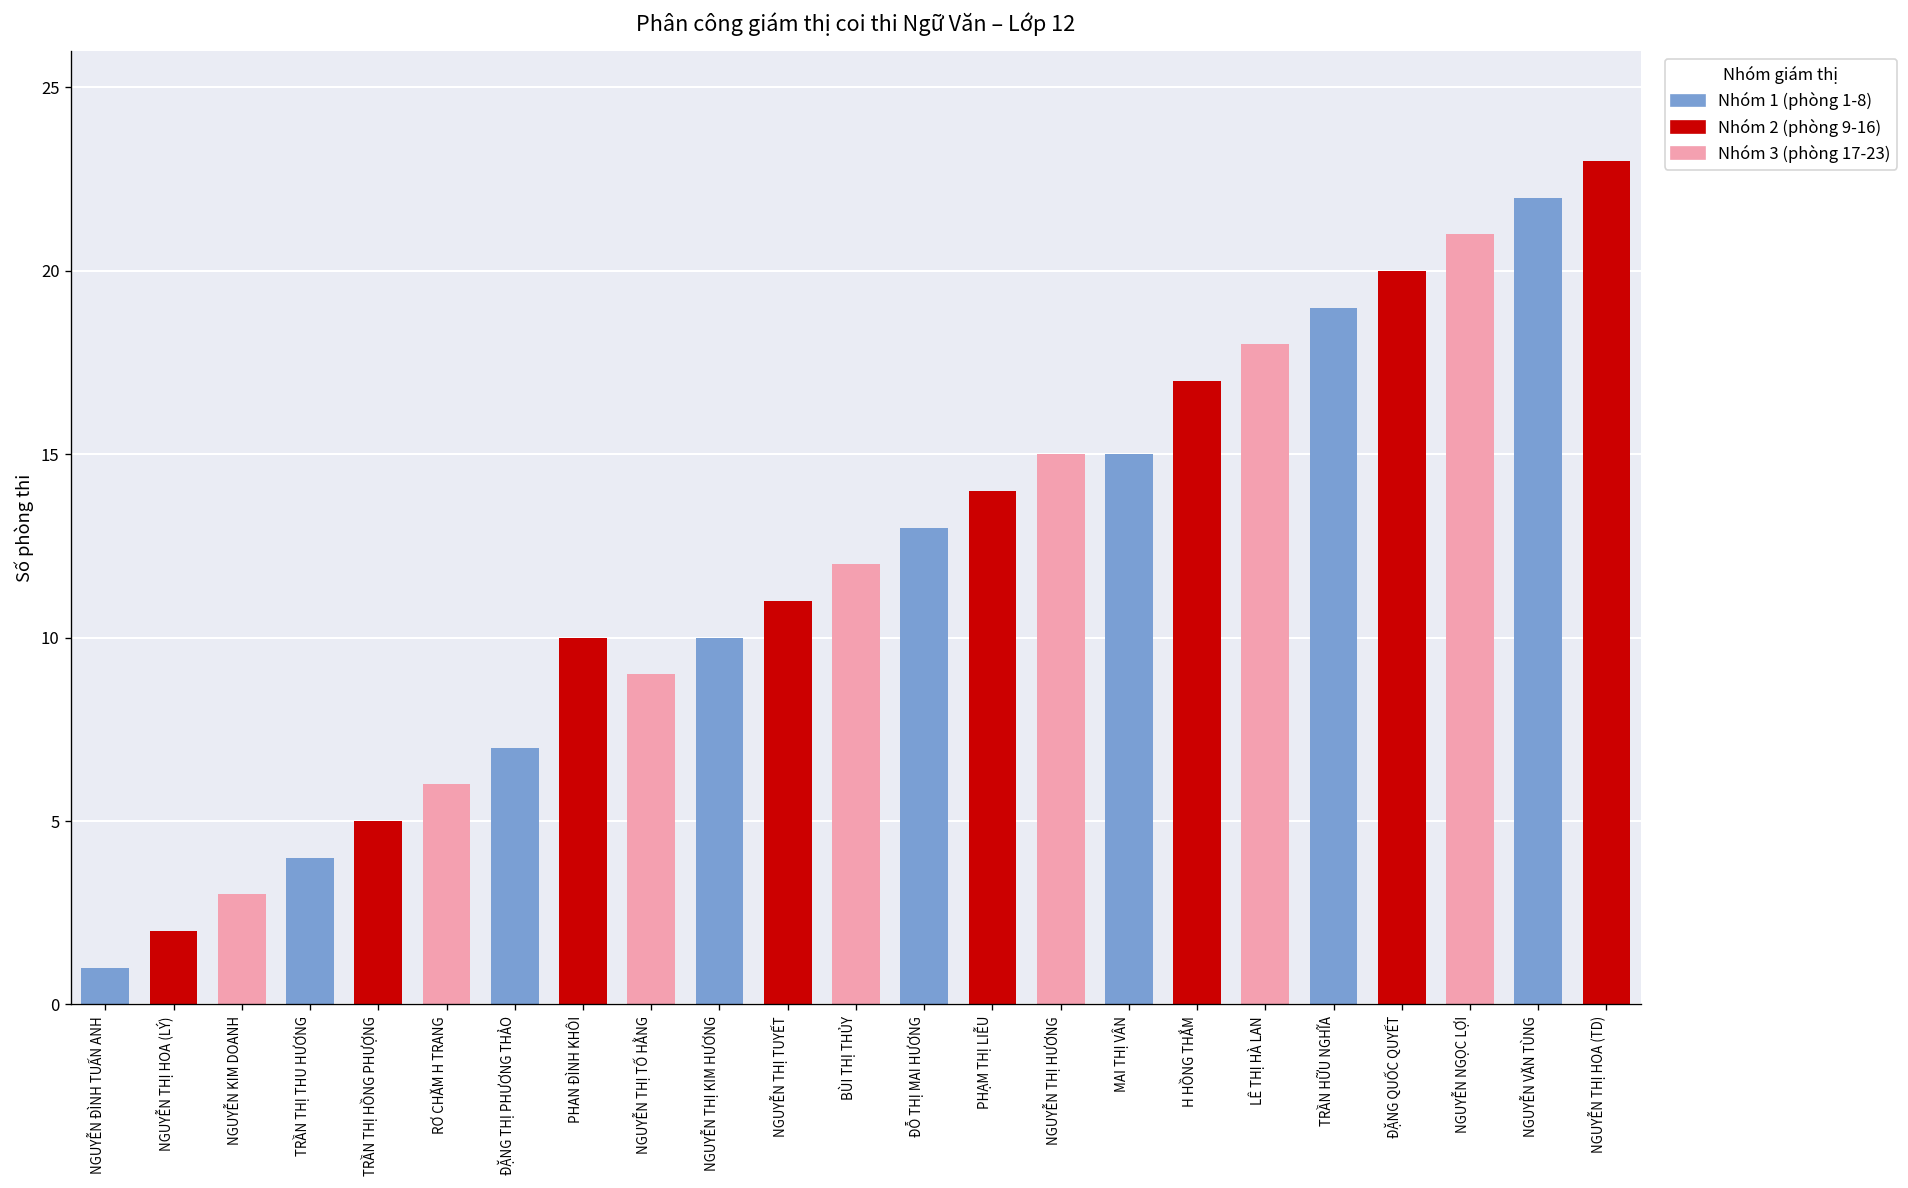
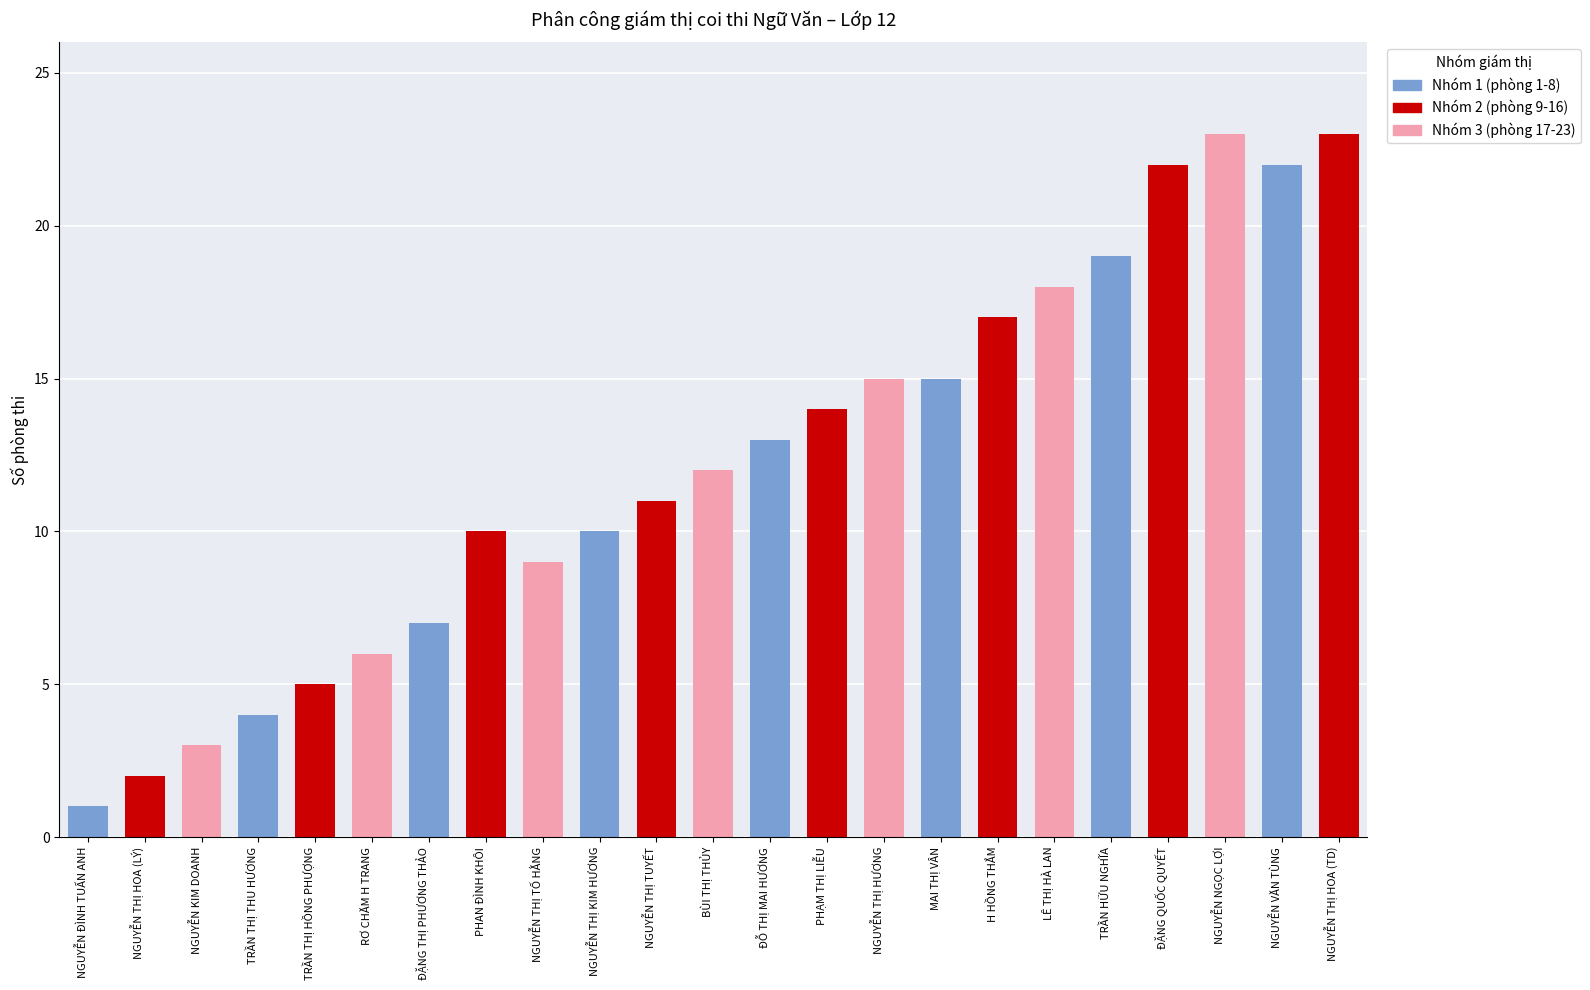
ĐẶNG QUỐC QUYẾT: 20 -> 22
NGUYỄN NGỌC LỢI: 21 -> 23
